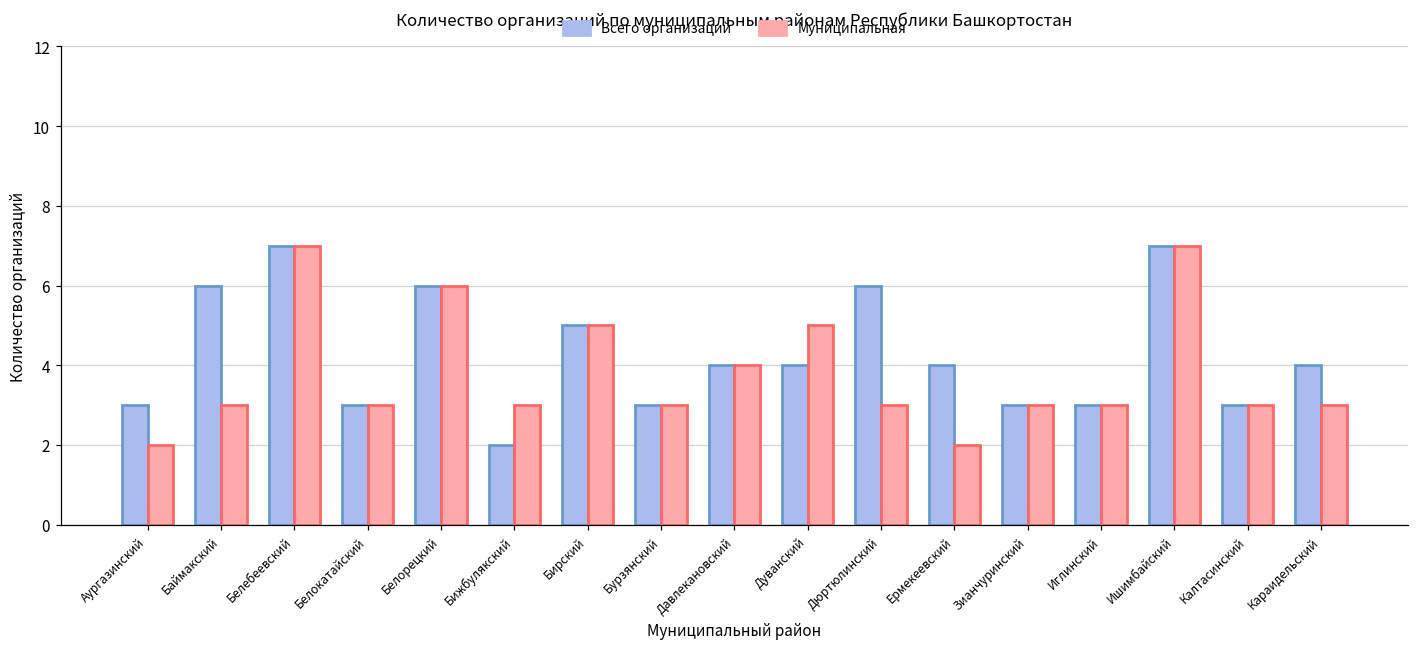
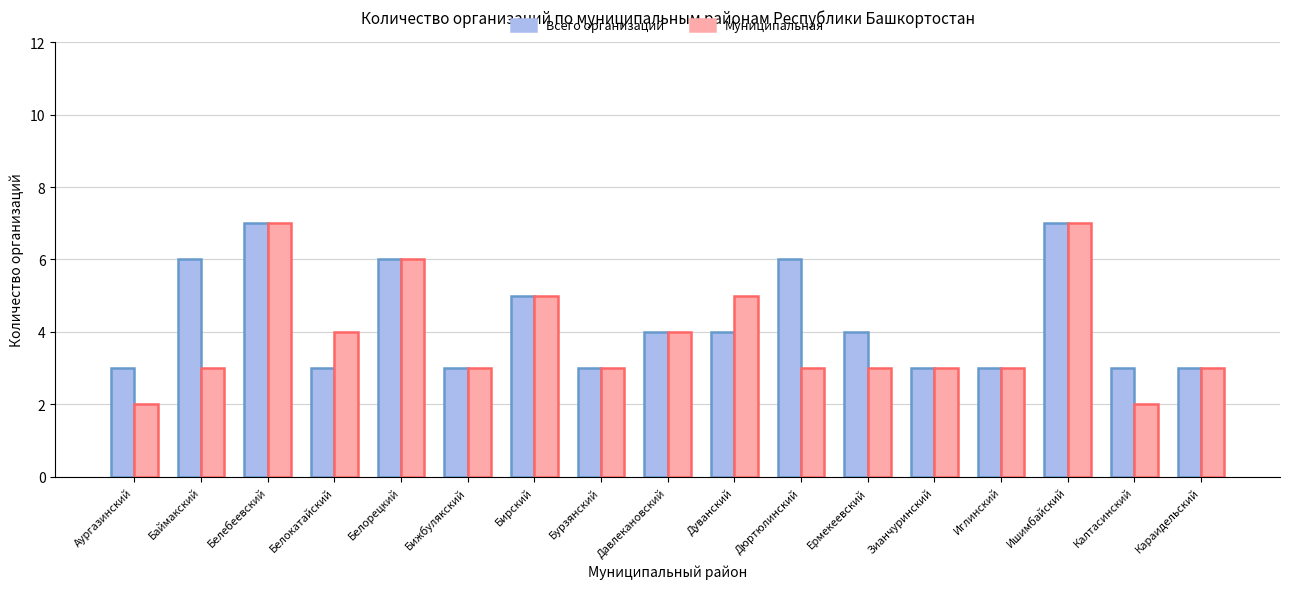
Муниципальная, Белокатайский: 3 -> 4
Всего организаций, Бижбулякский: 2 -> 3
Муниципальная, Ермекеевский: 2 -> 3
Муниципальная, Калтасинский: 3 -> 2
Всего организаций, Караидельский: 4 -> 3
